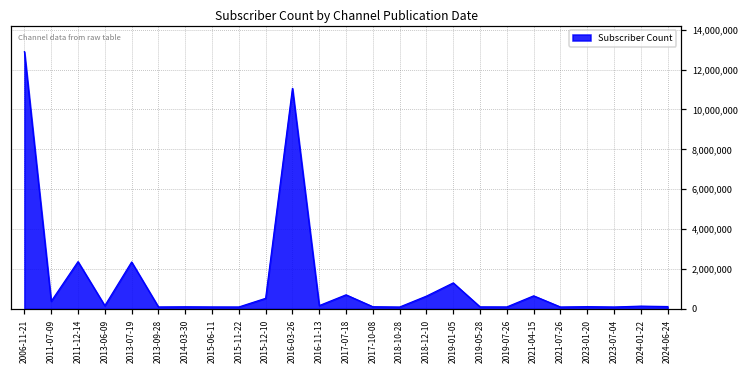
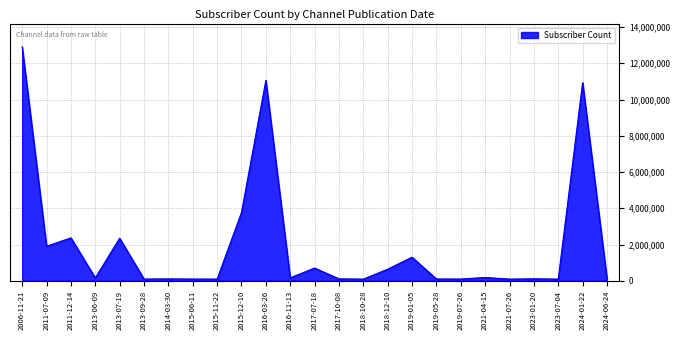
2011-07-09: 400,000 -> 1,900,000
2015-12-10: 500,000 -> 3,800,000
2021-04-15: 700,000 -> 200,000
2024-01-22: 100,000 -> 10,900,000
